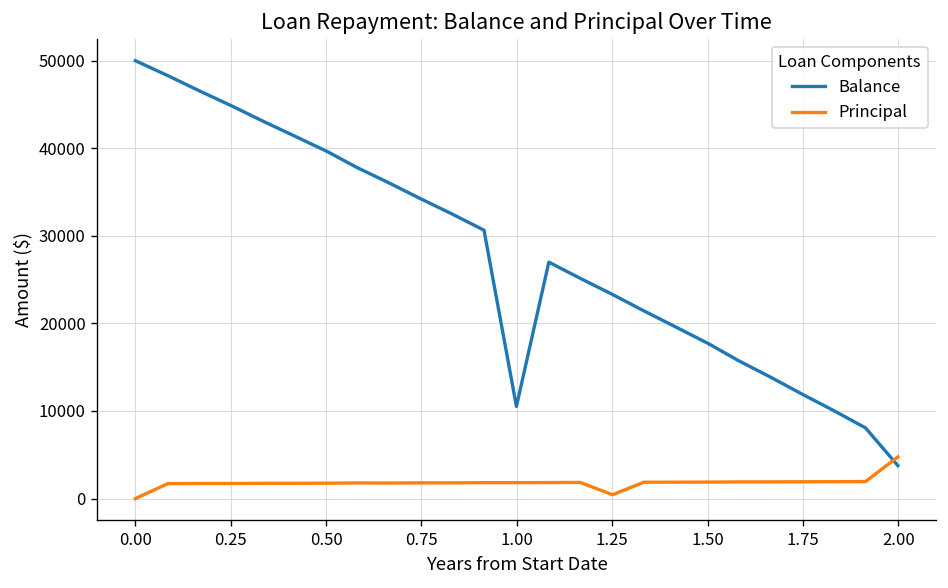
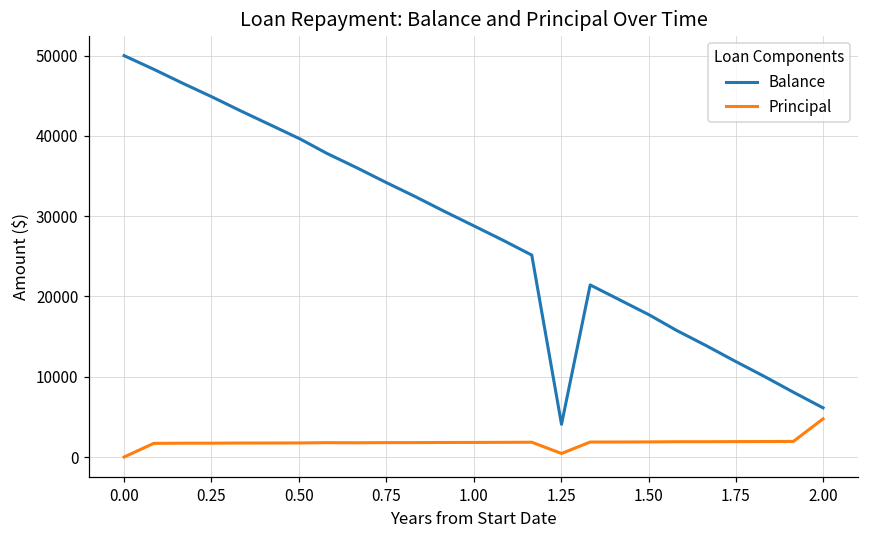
Balance, 1.00: 11000 -> 29000
Balance, 1.25: 23000 -> 4000
Balance, 2.00: 4000 -> 6000
